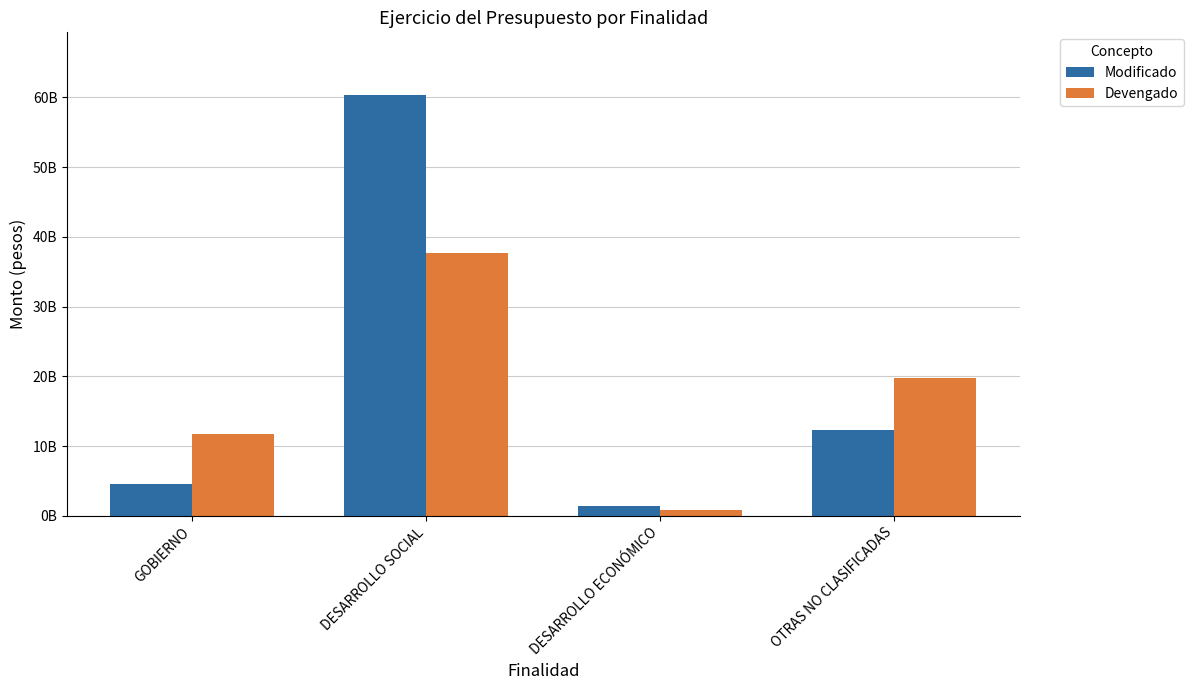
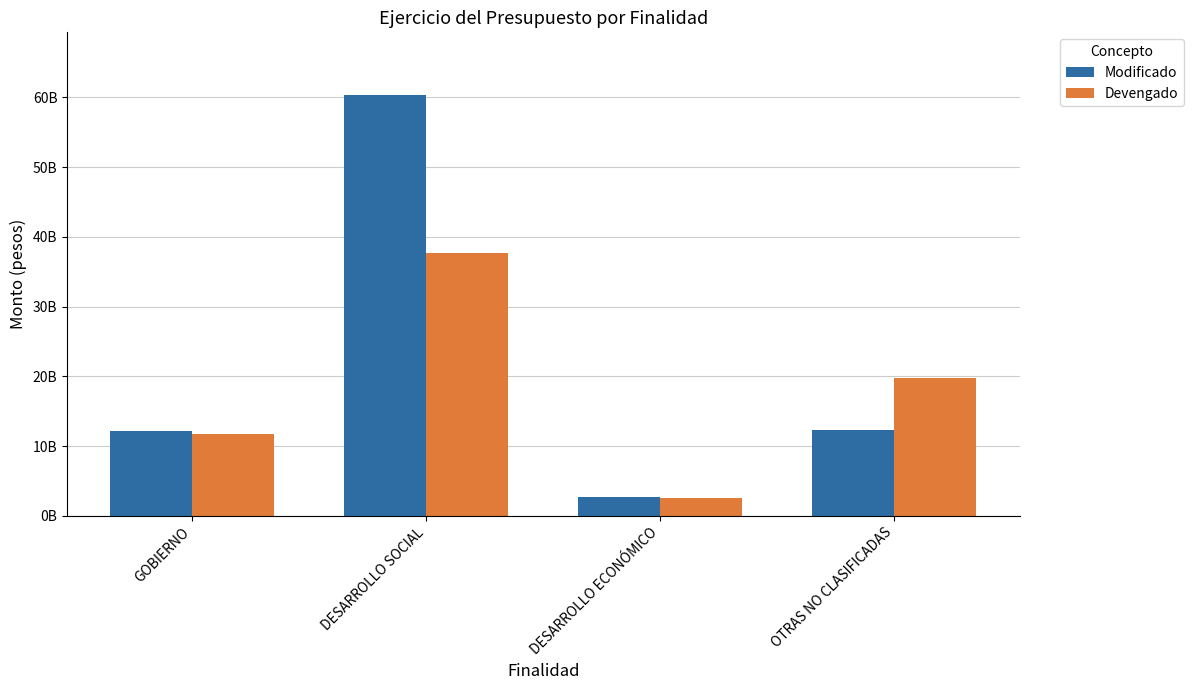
Modificado, GOBIERNO: 5000000000 -> 12000000000
Modificado, DESARROLLO ECONÓMICO: 1000000000 -> 3000000000
Devengado, DESARROLLO ECONÓMICO: 1000000000 -> 3000000000
